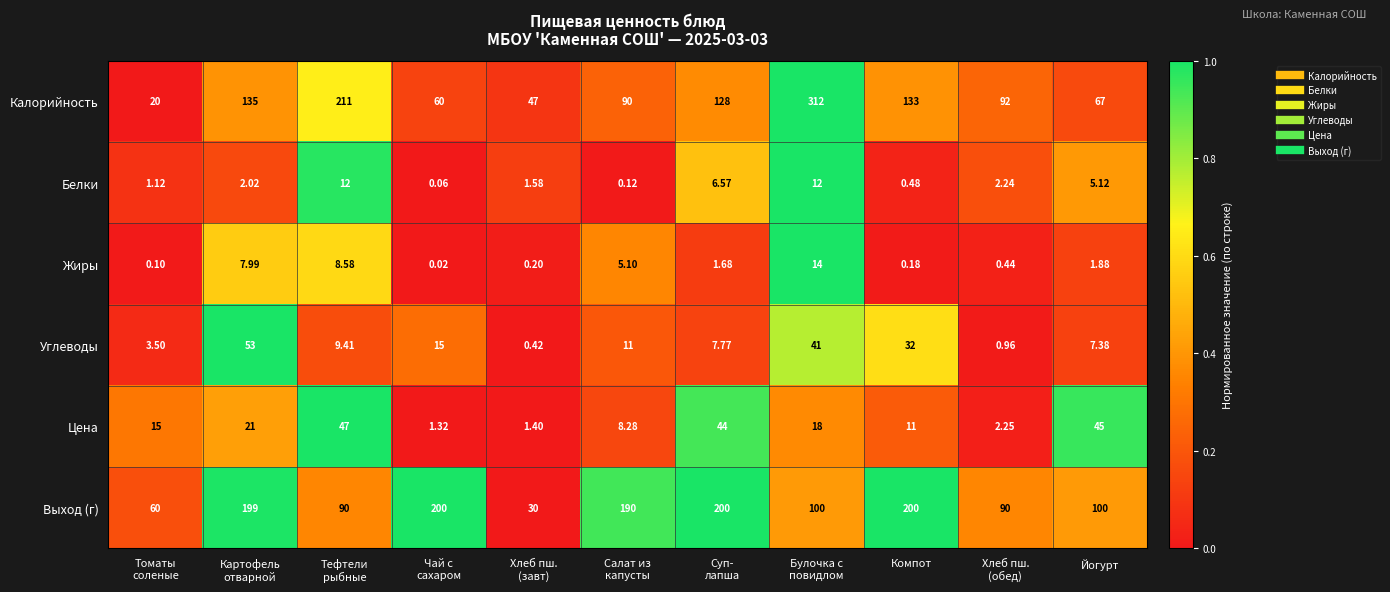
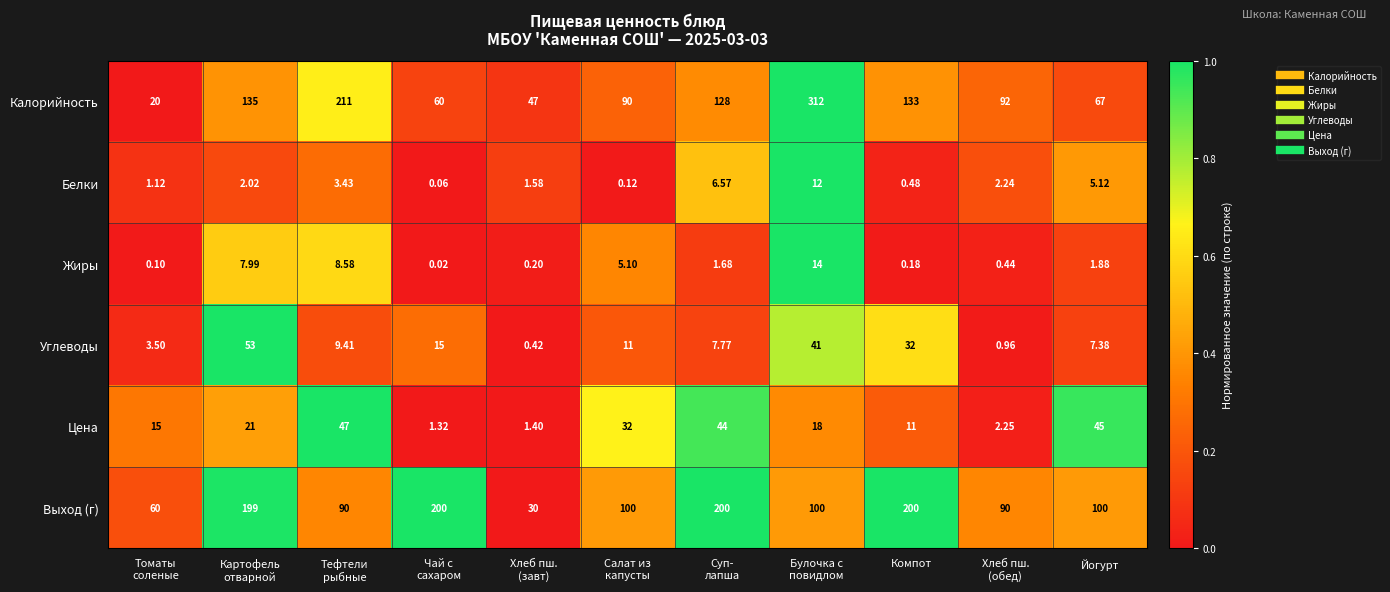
Белки, Тефтели рыбные: 12 -> 3.43
Цена, Салат из капусты: 8.28 -> 32
Выход (г), Салат из капусты: 190 -> 100
